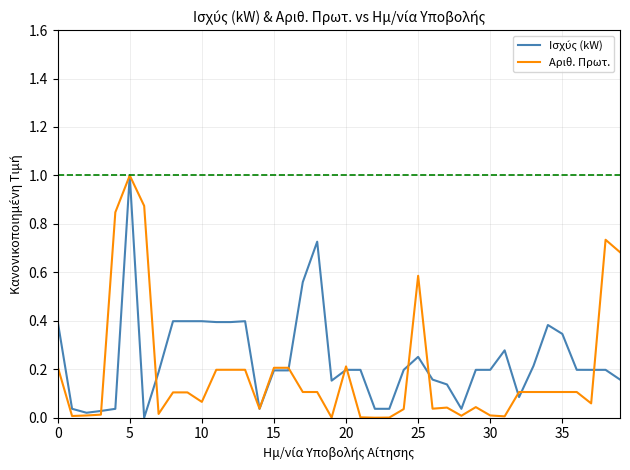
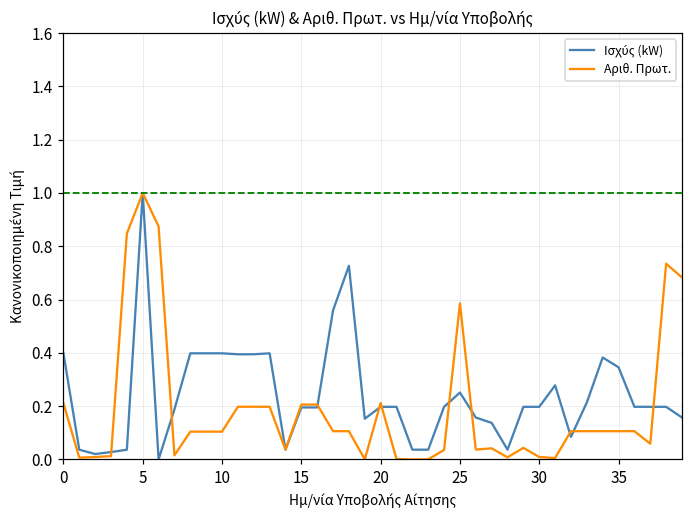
Αριθ. Πρωτ., 10: 0.07 -> 0.10
